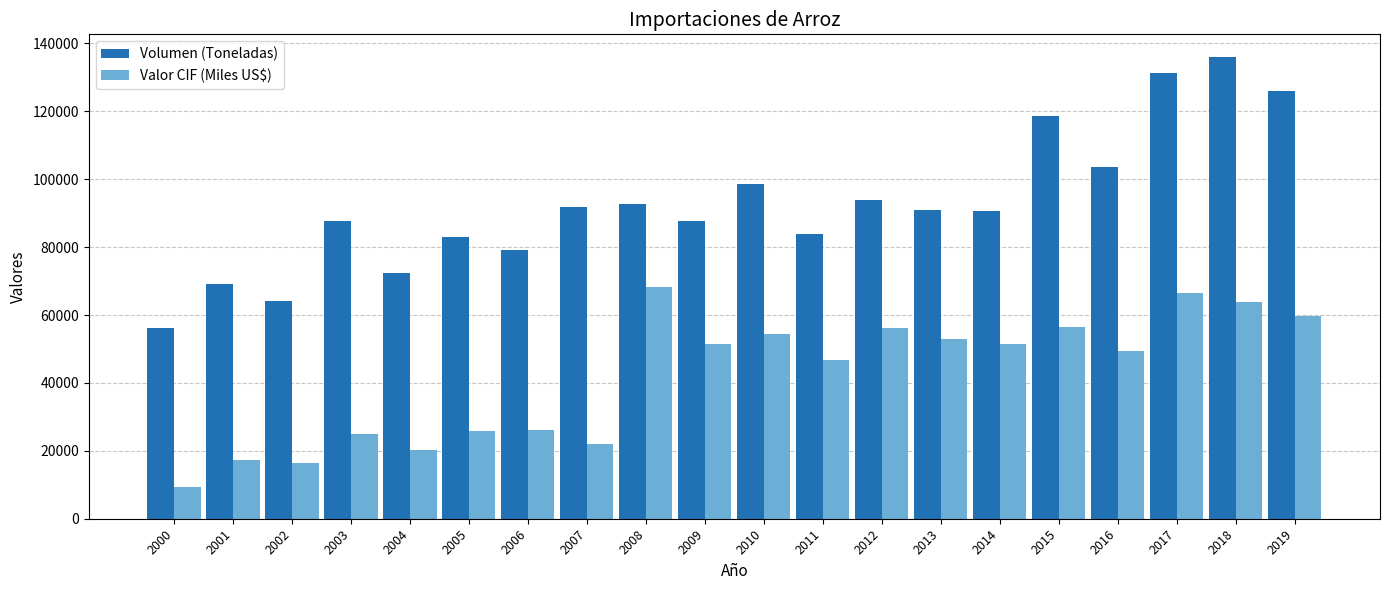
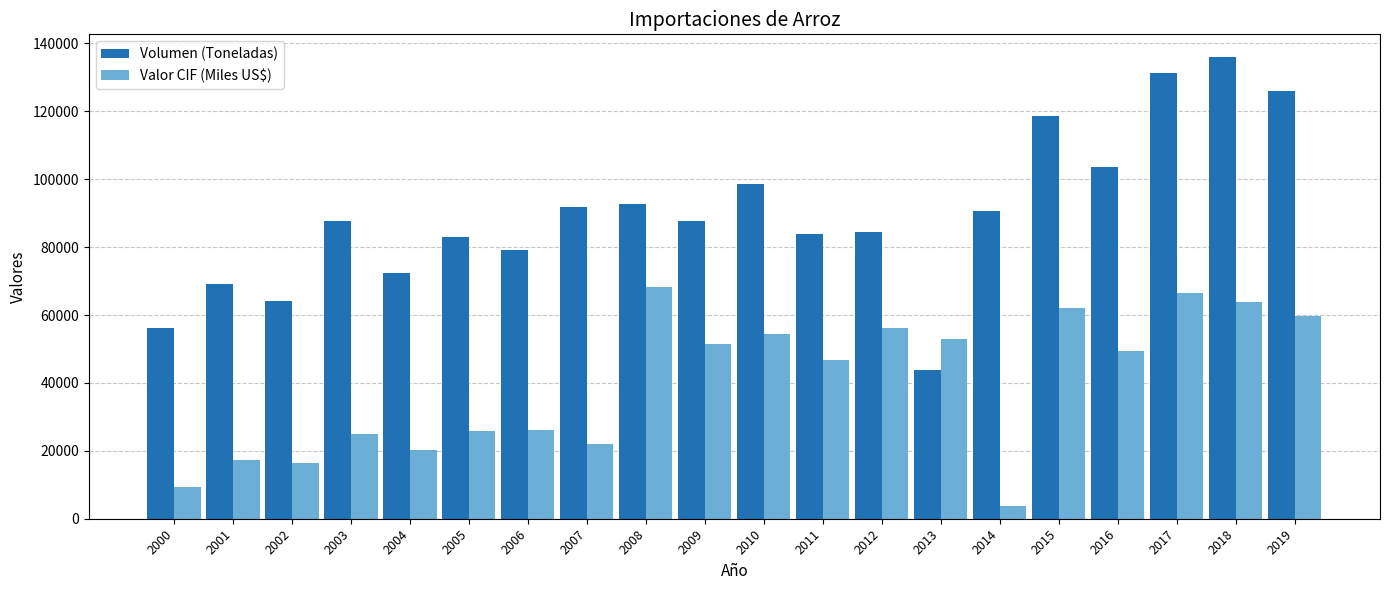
Volumen (Toneladas), 2012: 94000 -> 84000
Volumen (Toneladas), 2013: 91000 -> 44000
Valor CIF (Miles US$), 2014: 51000 -> 4000
Valor CIF (Miles US$), 2015: 57000 -> 62000
